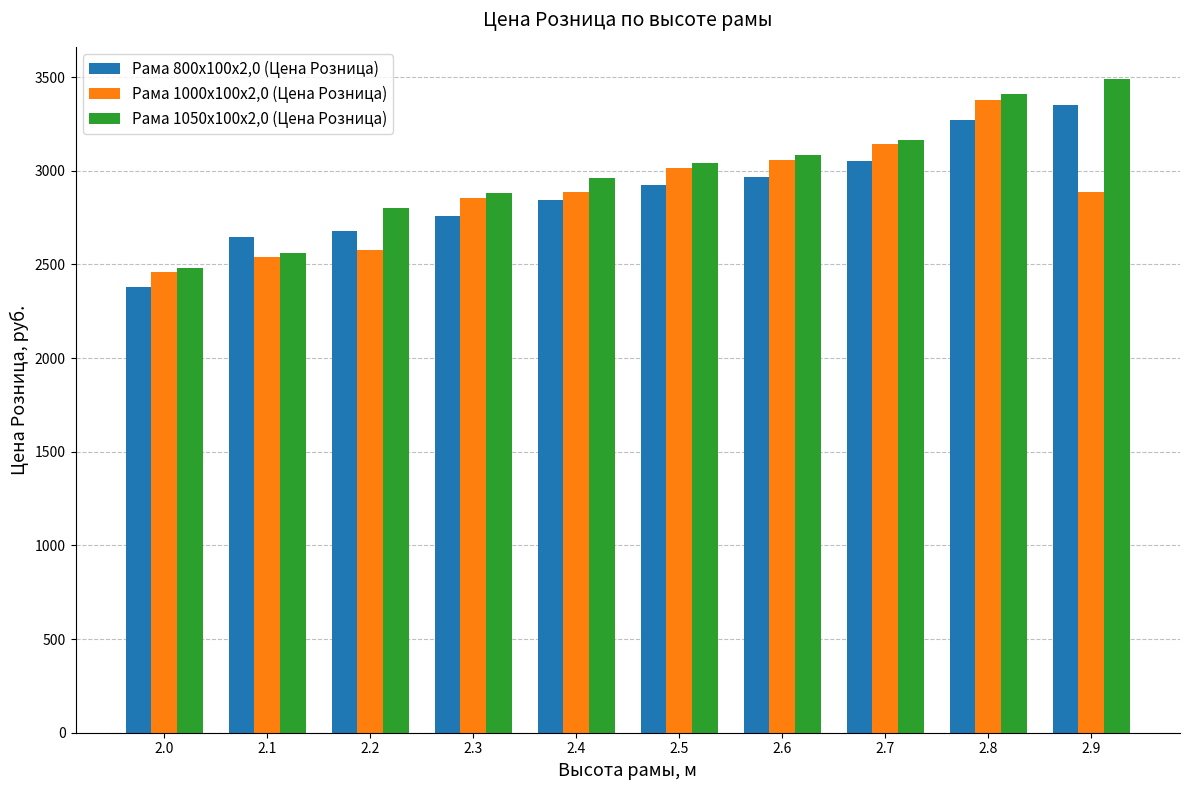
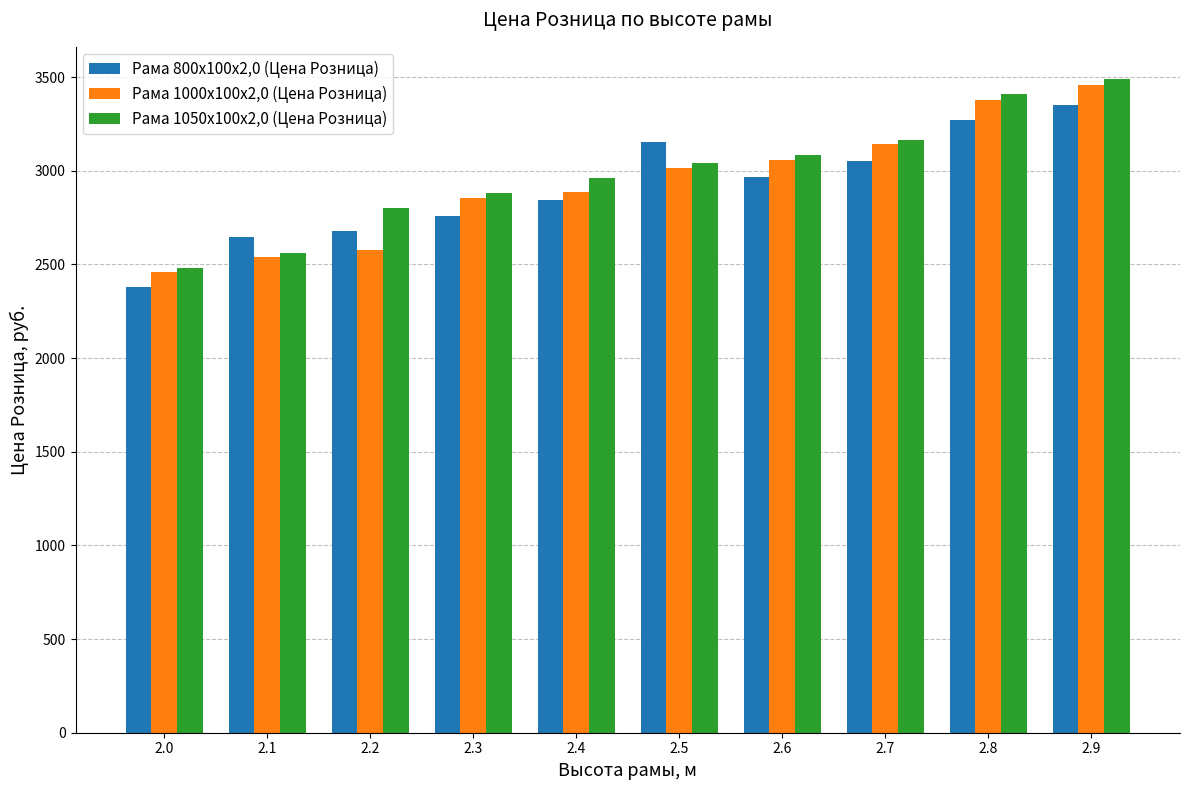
Рама 800х100х2,0 (Цена Розница), 2.5: 2920 -> 3150
Рама 1000х100х2,0 (Цена Розница), 2.9: 2890 -> 3460
